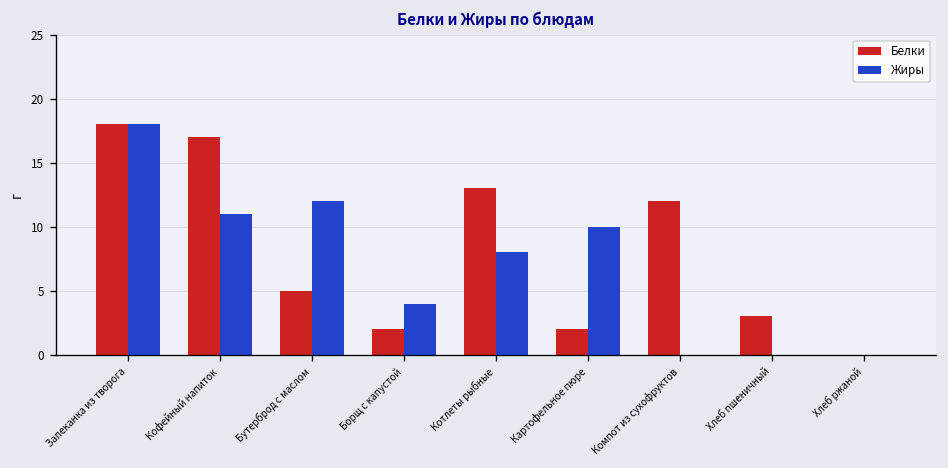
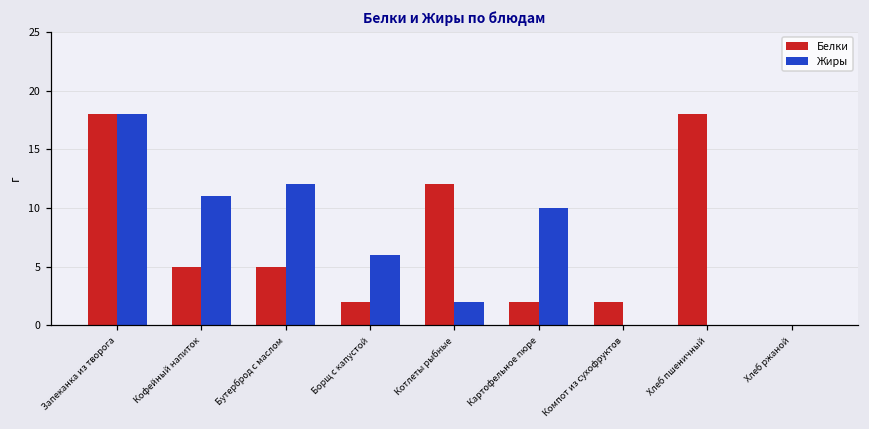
Белки, Кофейный напиток: 17 -> 5
Жиры, Борщ с капустой: 4 -> 6
Белки, Котлеты рыбные: 13 -> 12
Жиры, Котлеты рыбные: 8 -> 2
Белки, Компот из сухофруктов: 12 -> 2
Белки, Хлеб пшеничный: 3 -> 18
